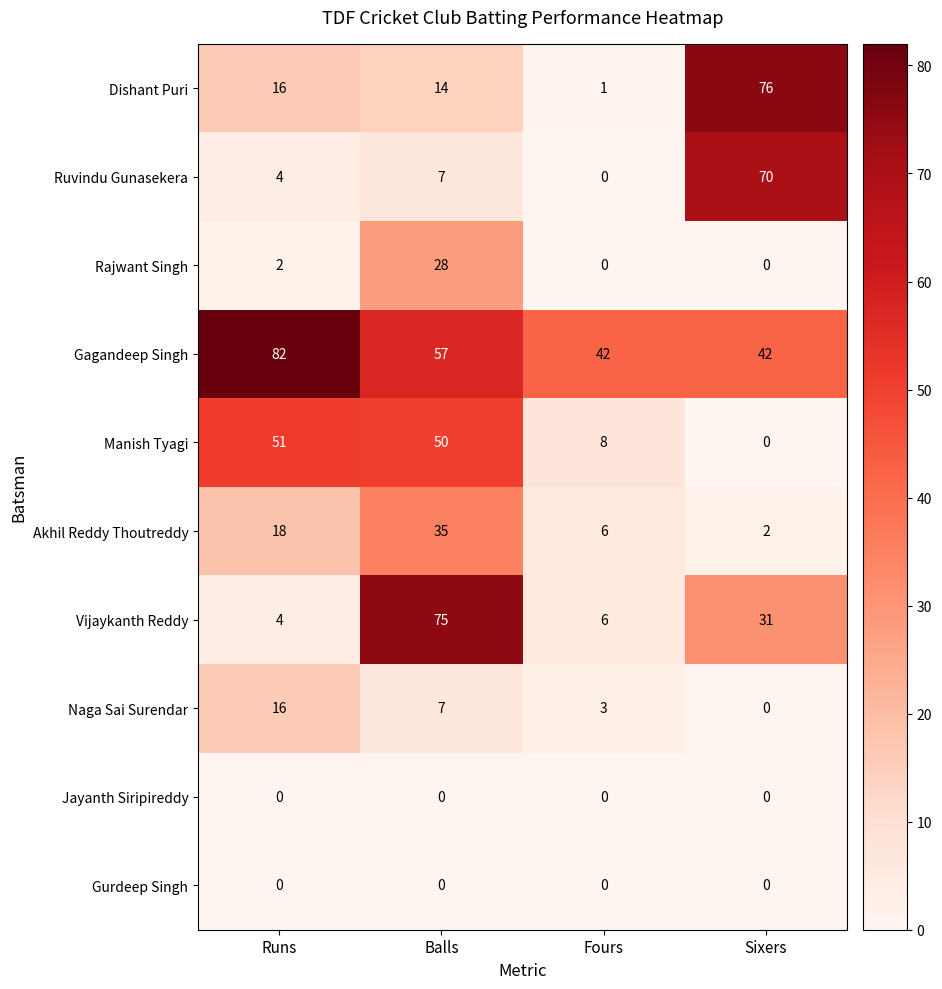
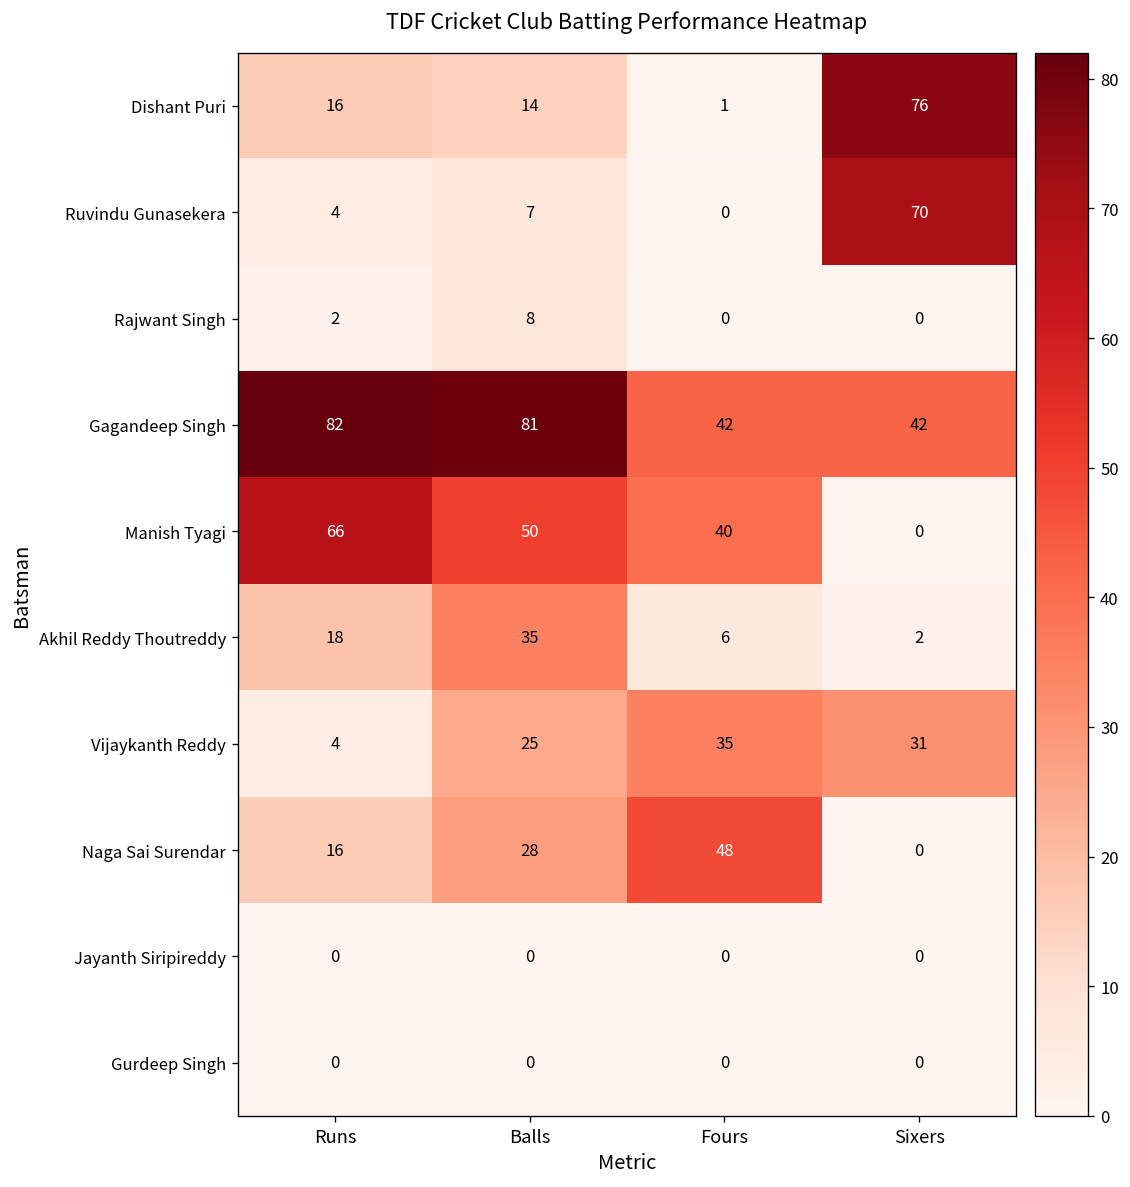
Rajwant Singh, Balls: 28 -> 8
Gagandeep Singh, Balls: 57 -> 81
Manish Tyagi, Runs: 51 -> 66
Manish Tyagi, Fours: 8 -> 40
Vijaykanth Reddy, Balls: 75 -> 25
Vijaykanth Reddy, Fours: 6 -> 35
Naga Sai Surendar, Balls: 7 -> 28
Naga Sai Surendar, Fours: 3 -> 48
